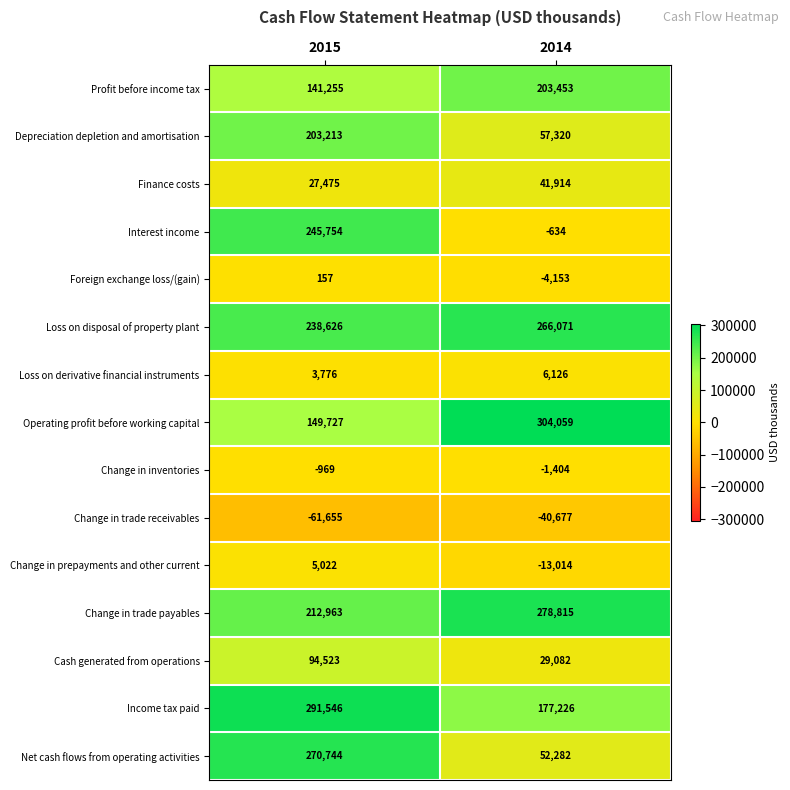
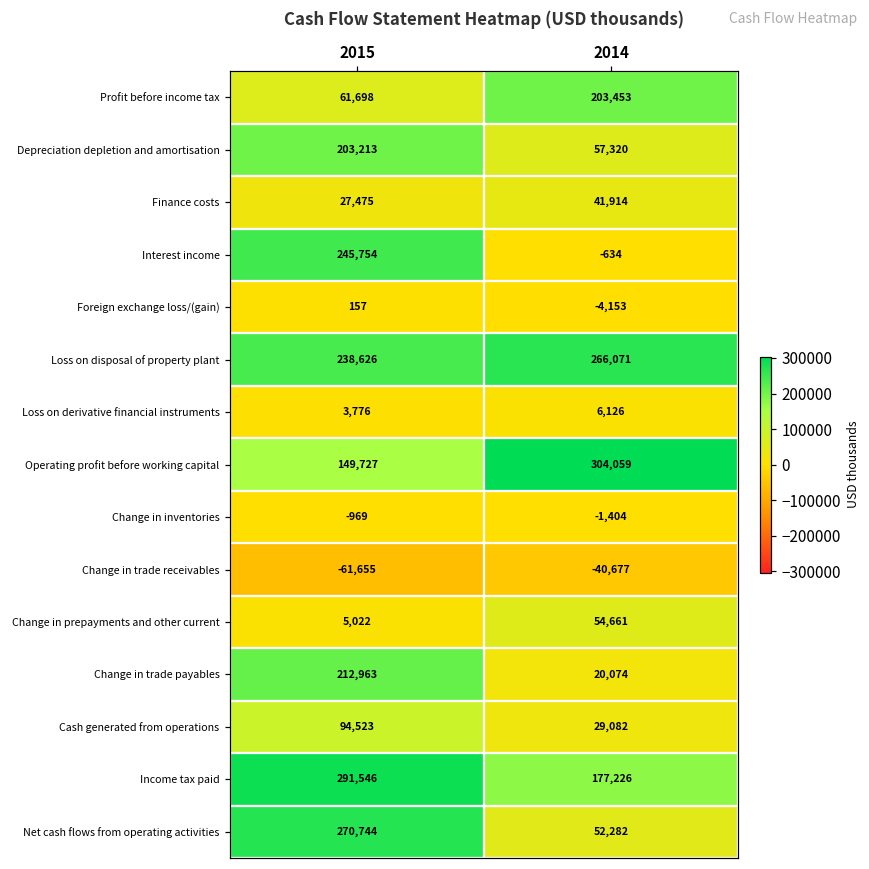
Profit before income tax, 2015: 141,255 -> 61,698
Change in prepayments and other current, 2014: -13,014 -> 54,661
Change in trade payables, 2014: 278,815 -> 20,074
